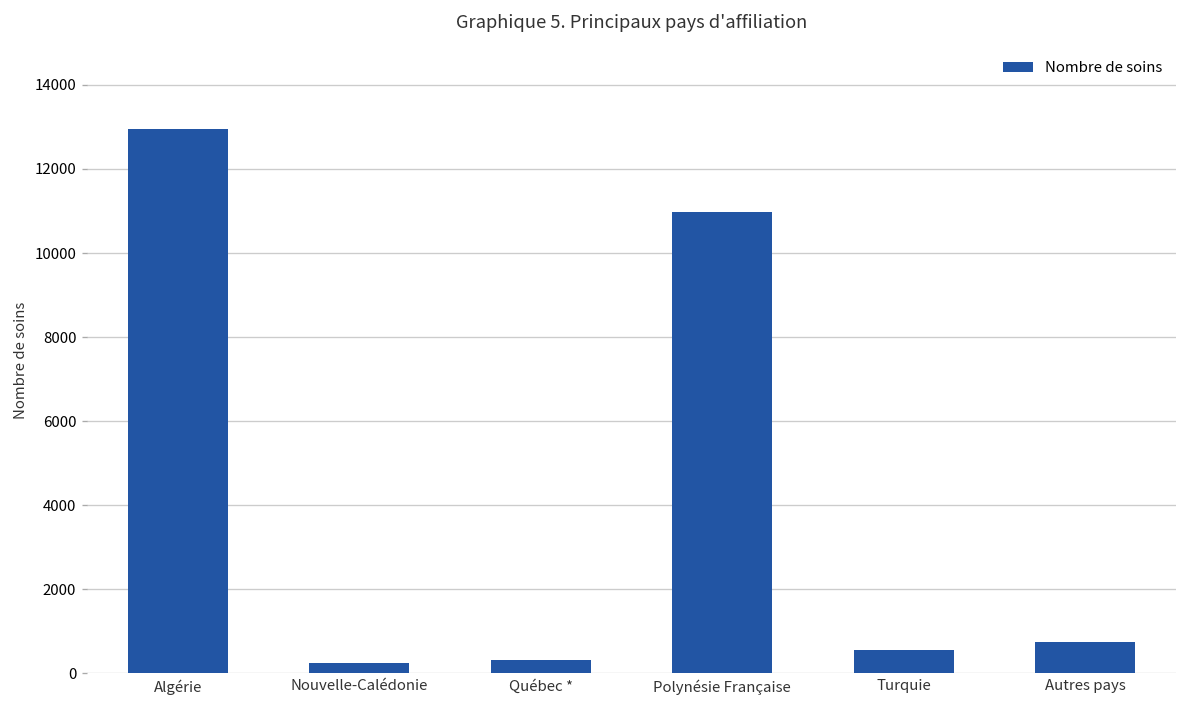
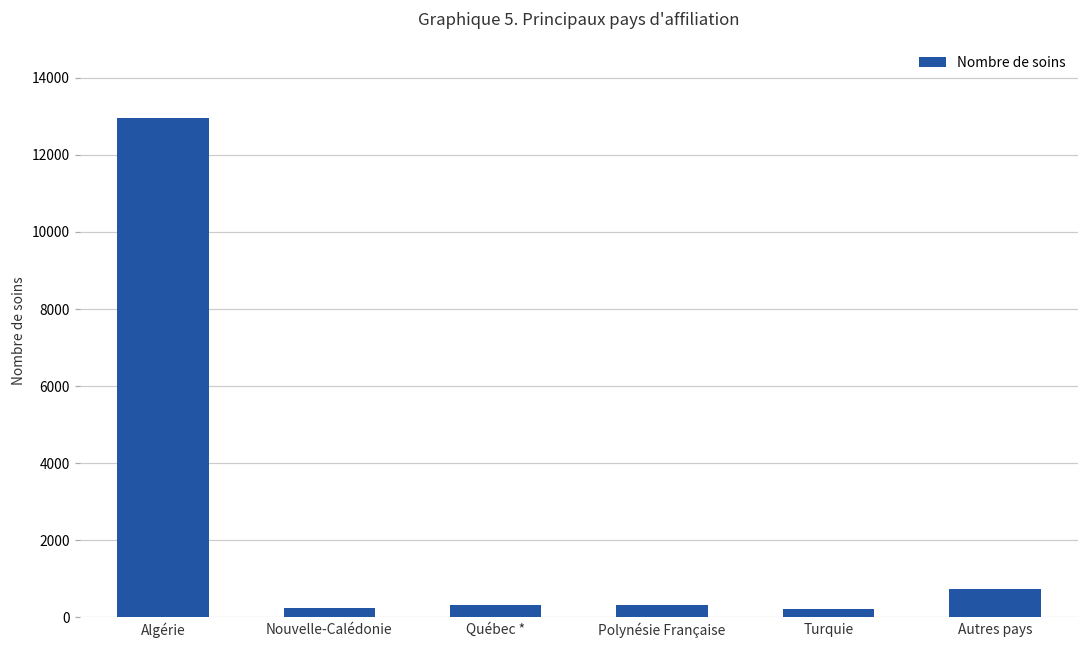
Polynésie Française: 11000 -> 300
Turquie: 600 -> 200
